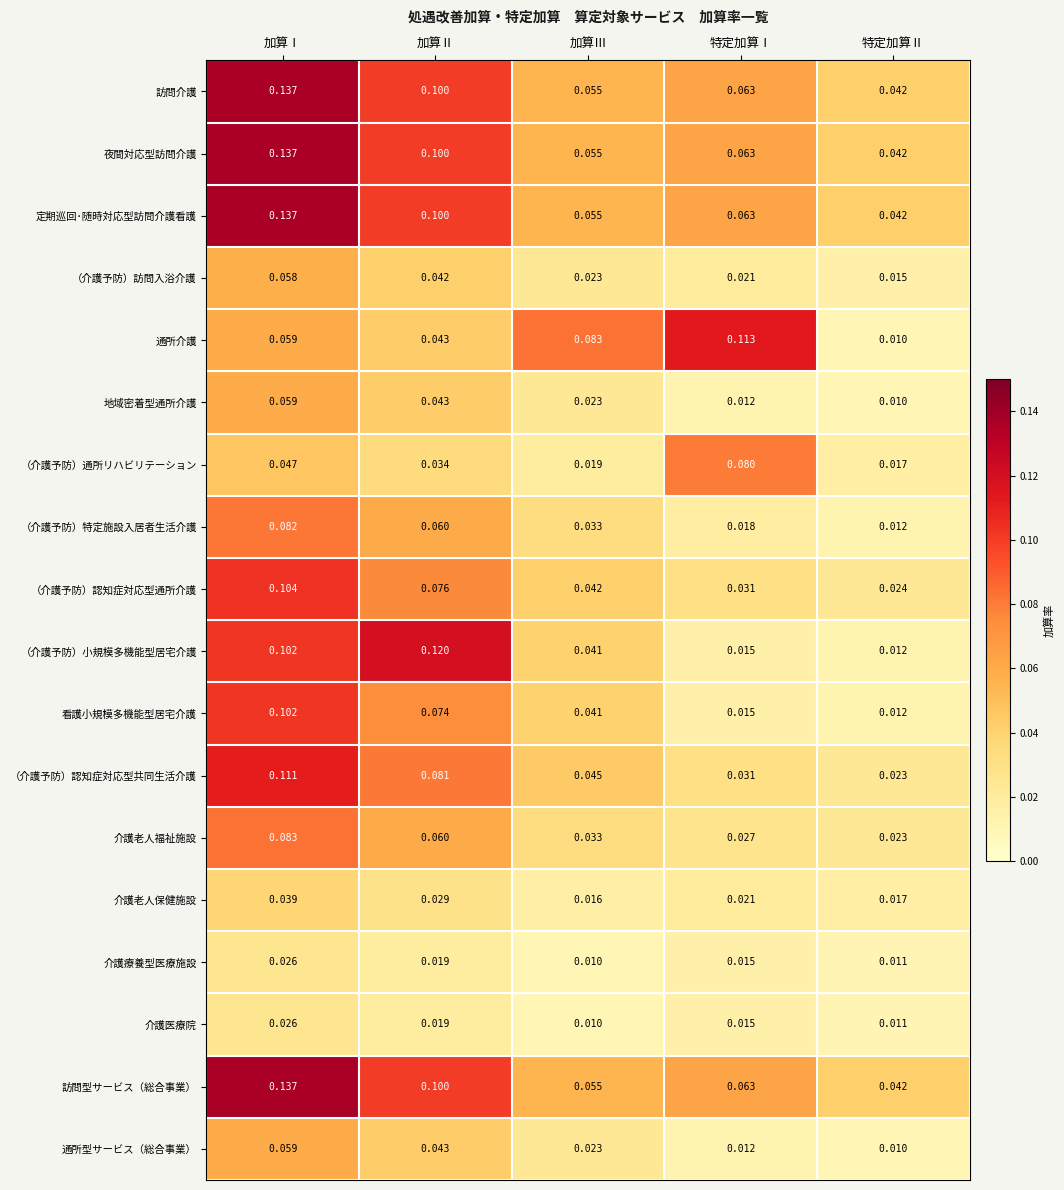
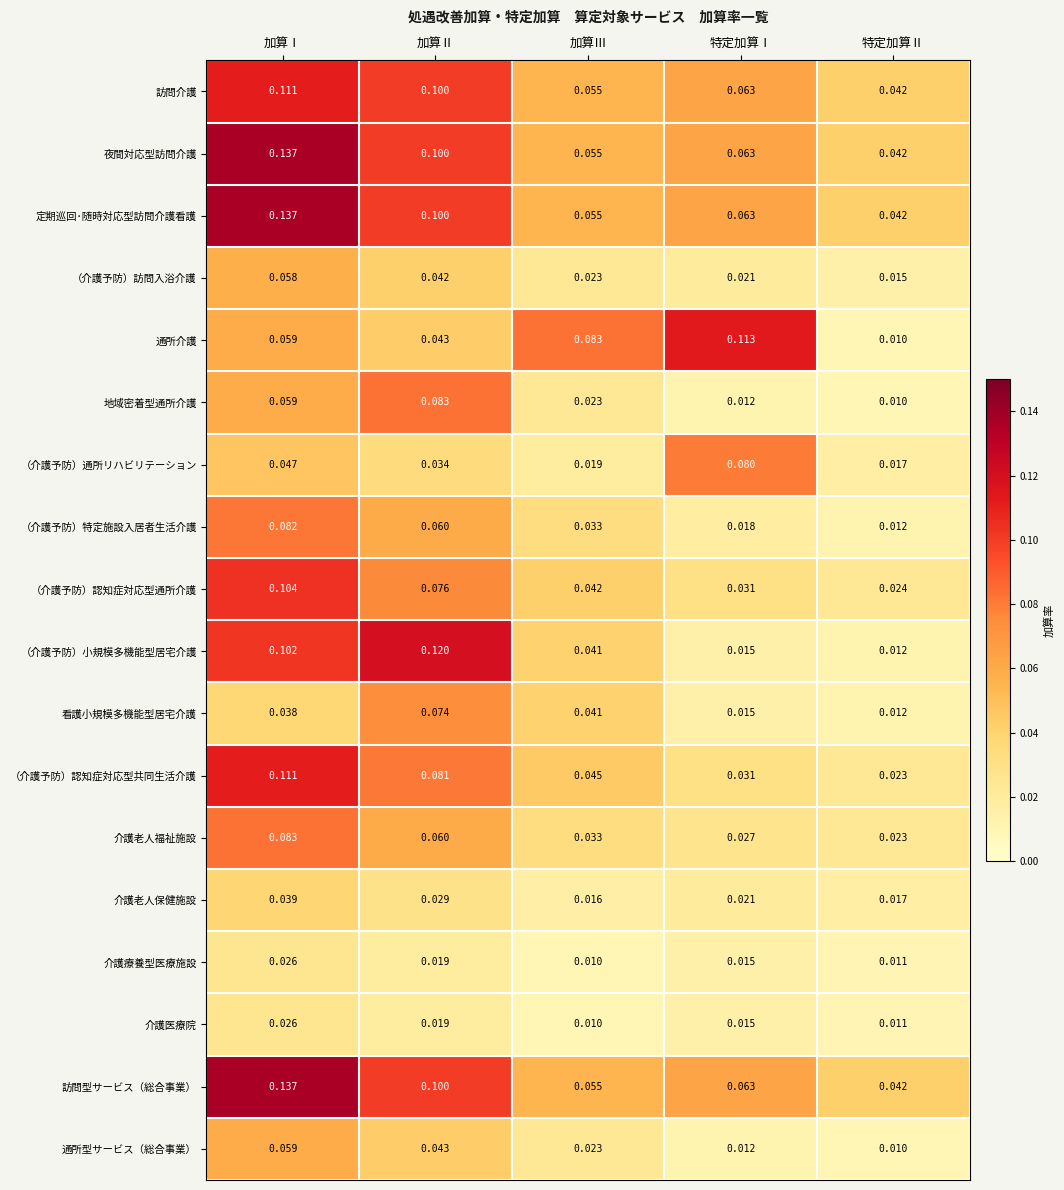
訪問介護, 加算Ⅰ: 0.137 -> 0.111
地域密着型通所介護, 加算Ⅱ: 0.043 -> 0.083
看護小規模多機能型居宅介護, 加算Ⅰ: 0.102 -> 0.038
